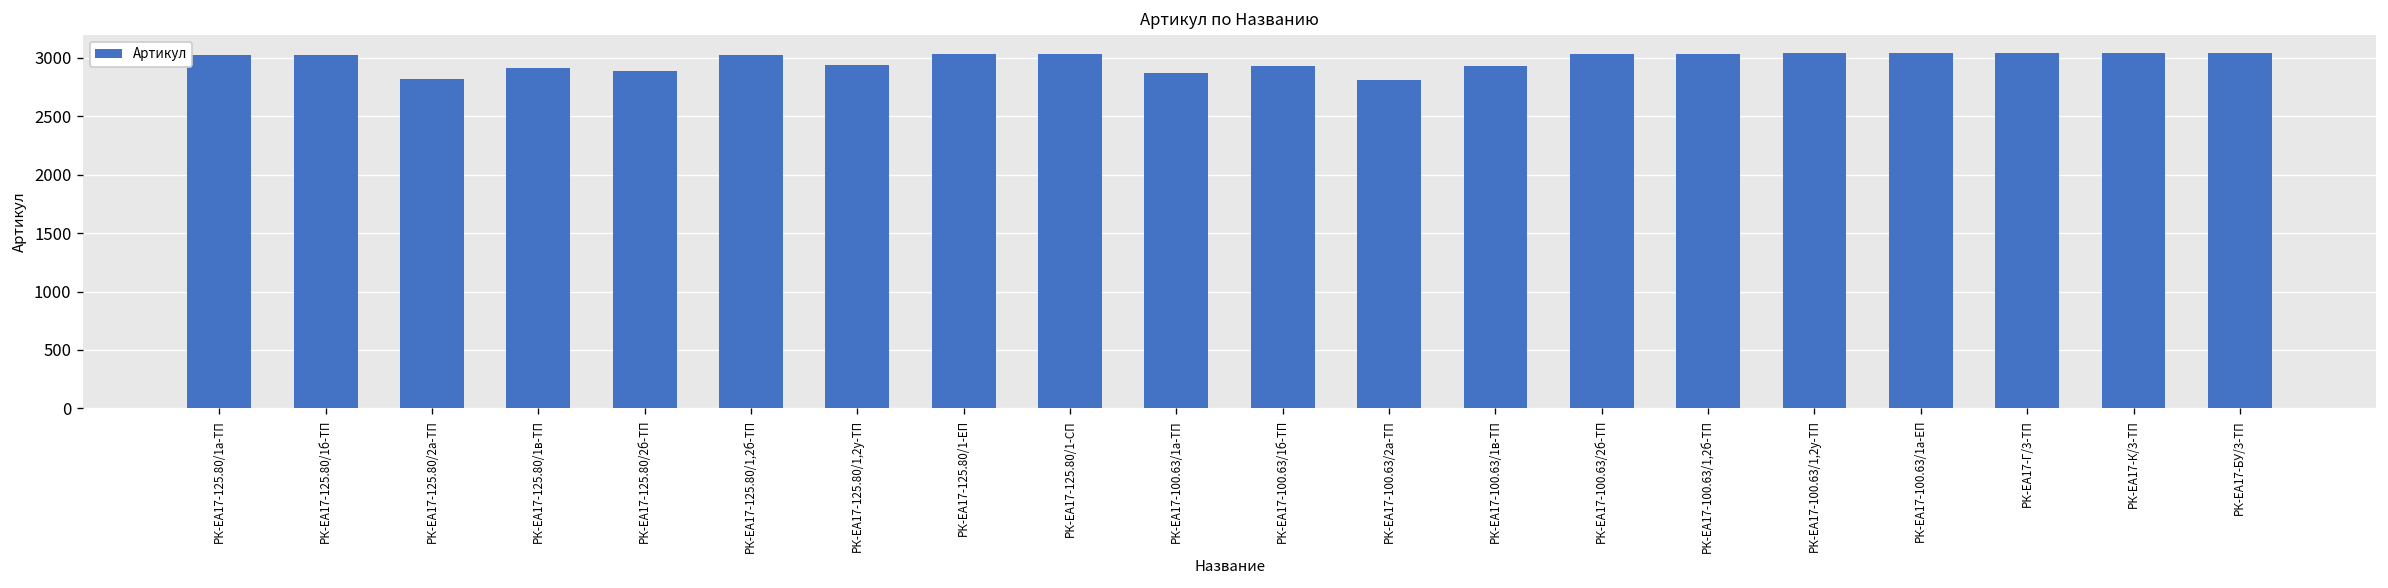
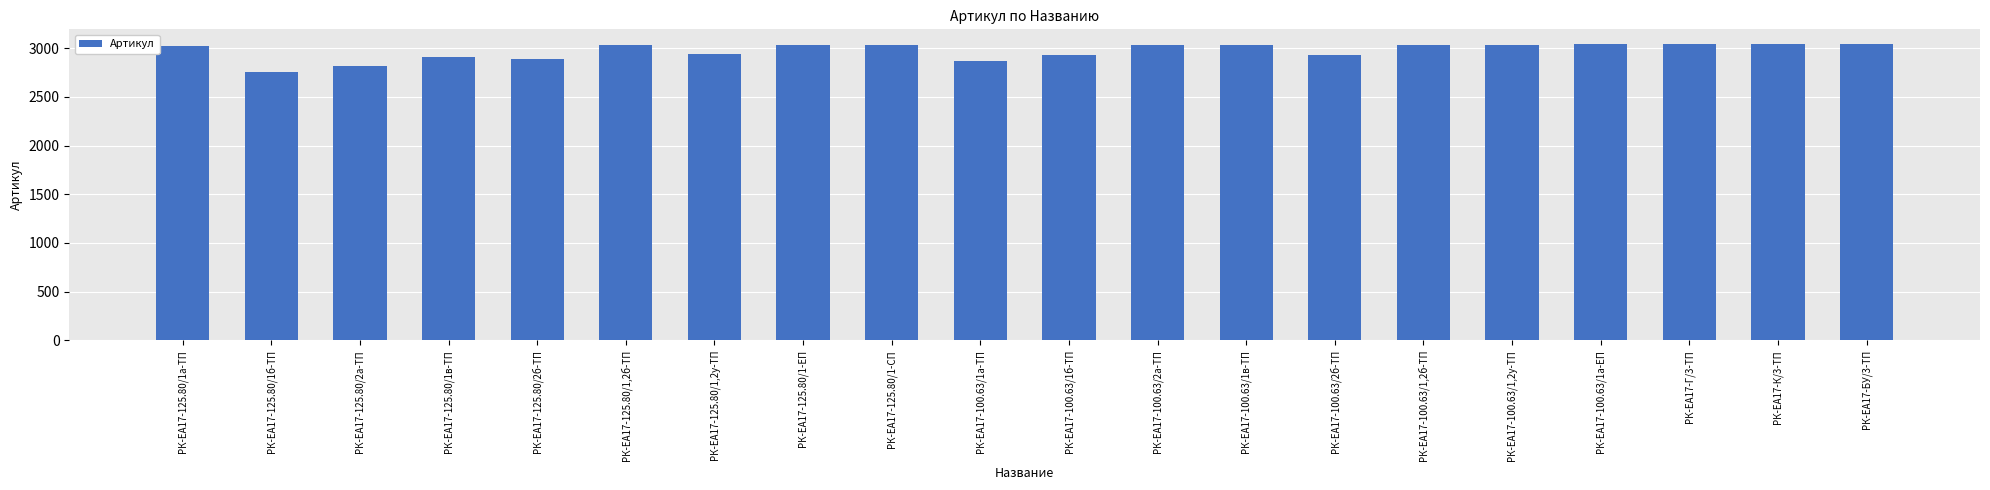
РК-ЕА17-125.80/1б-ТП: 3000 -> 2800
РК-ЕА17-100.63/2а-ТП: 2800 -> 3000
РК-ЕА17-100.63/1в-ТП: 2900 -> 3000
РК-ЕА17-100.63/2б-ТП: 3000 -> 2900
